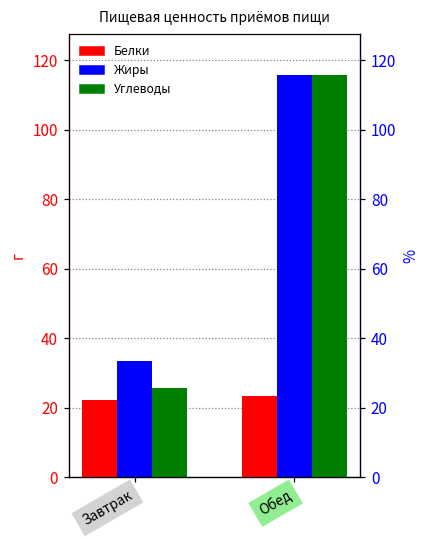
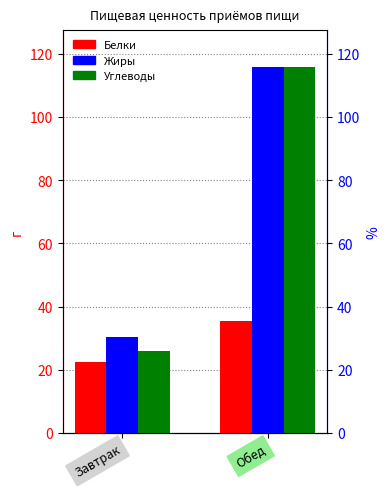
Жиры, Завтрак: 34 -> 30
Белки, Обед: 23 -> 36
